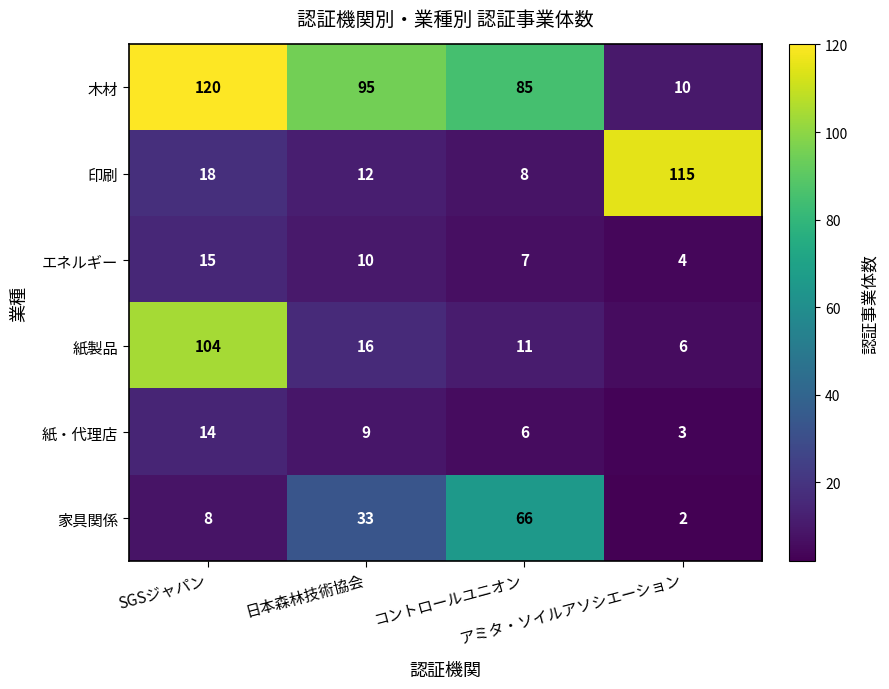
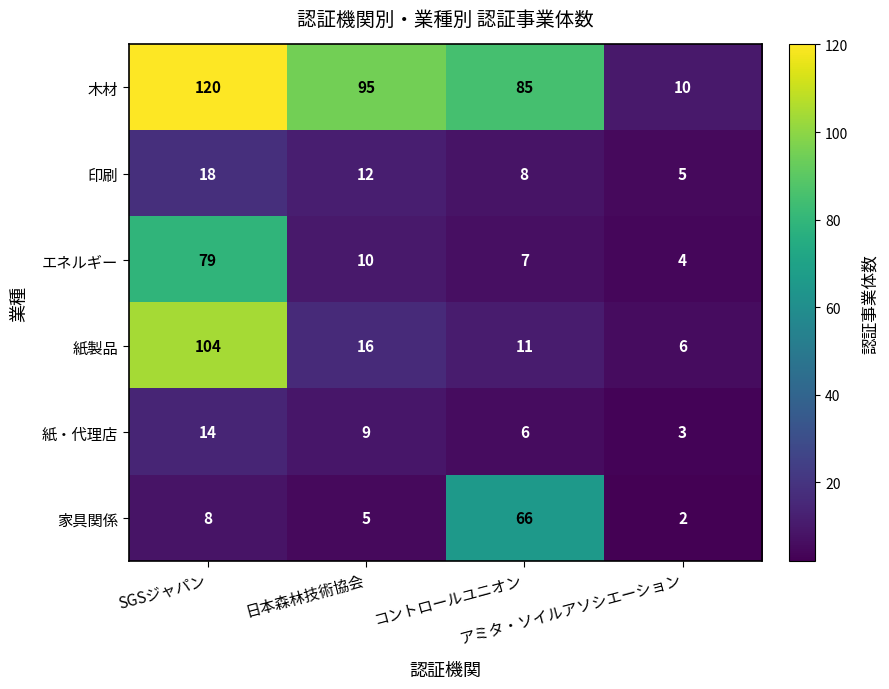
印刷, アミタ・ソイルアソシエーション: 115 -> 5
エネルギー, SGSジャパン: 15 -> 79
家具関係, 日本森林技術協会: 33 -> 5
